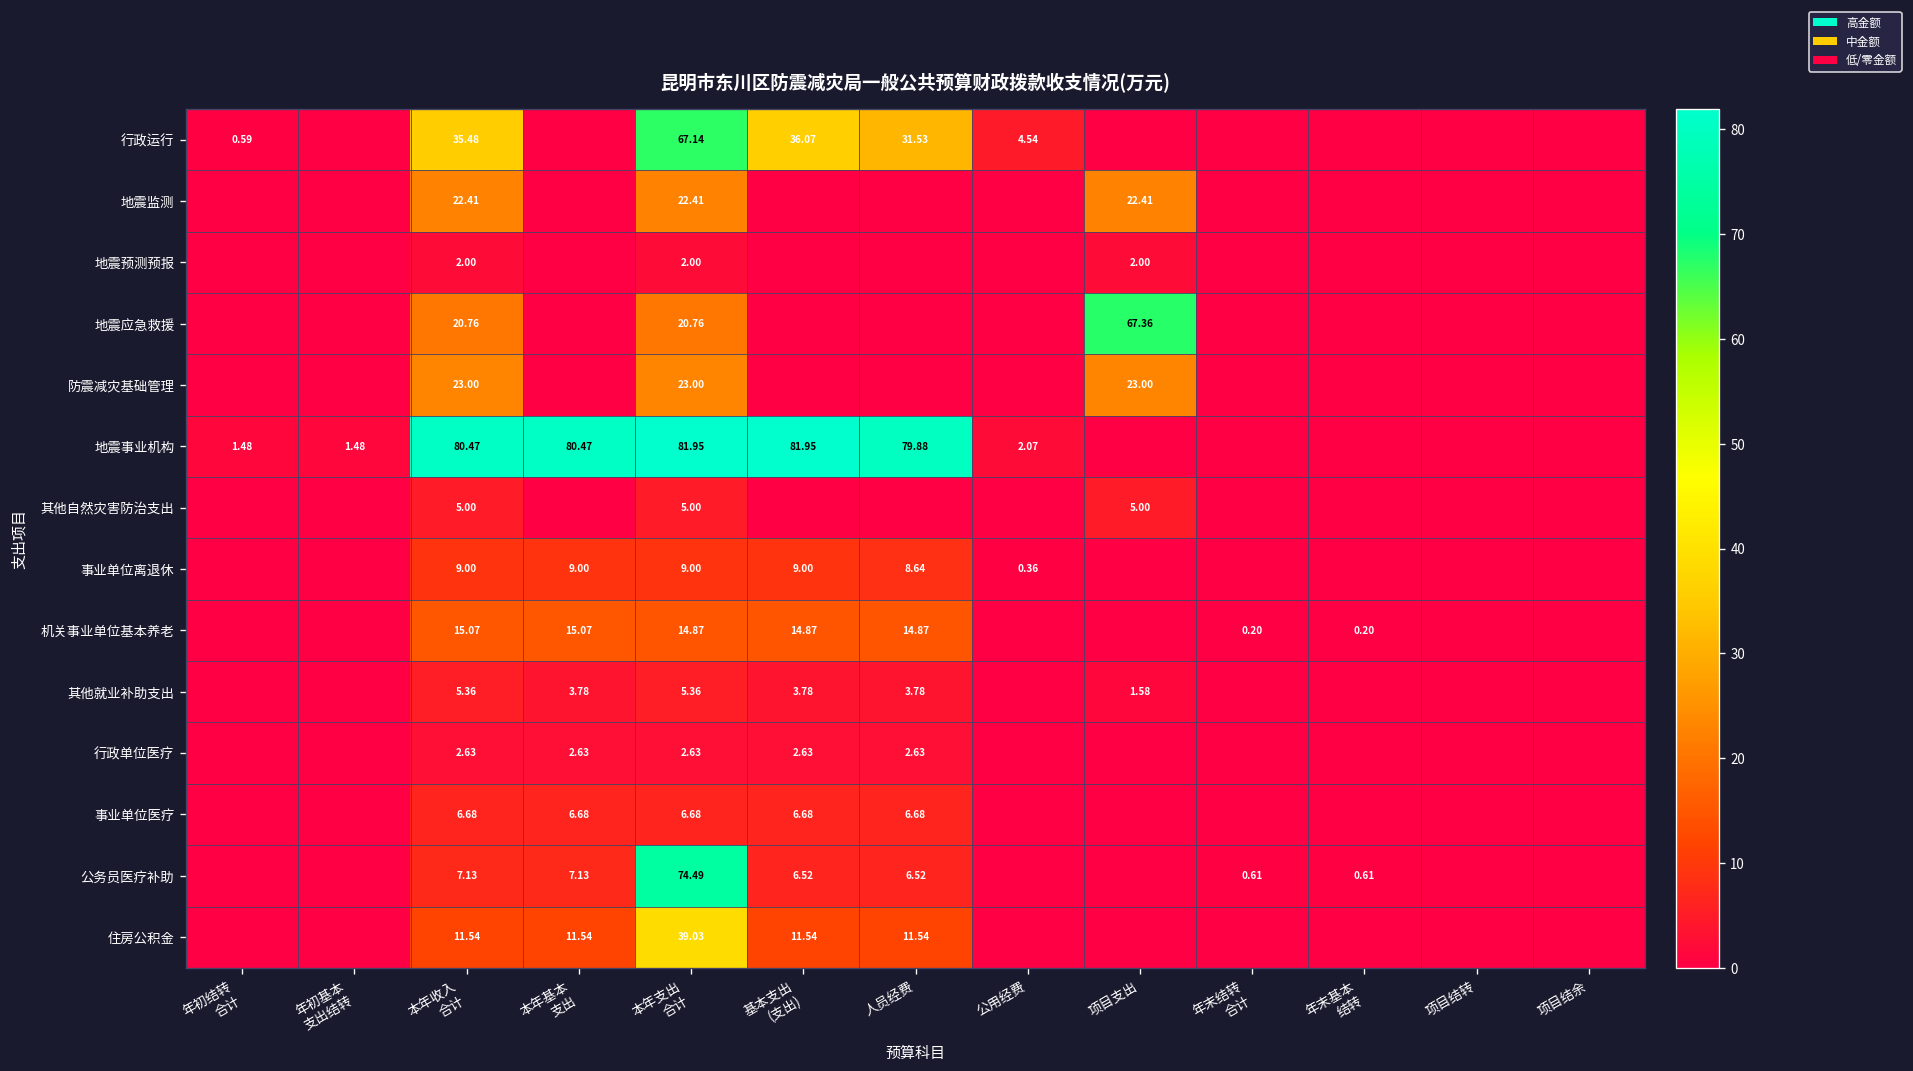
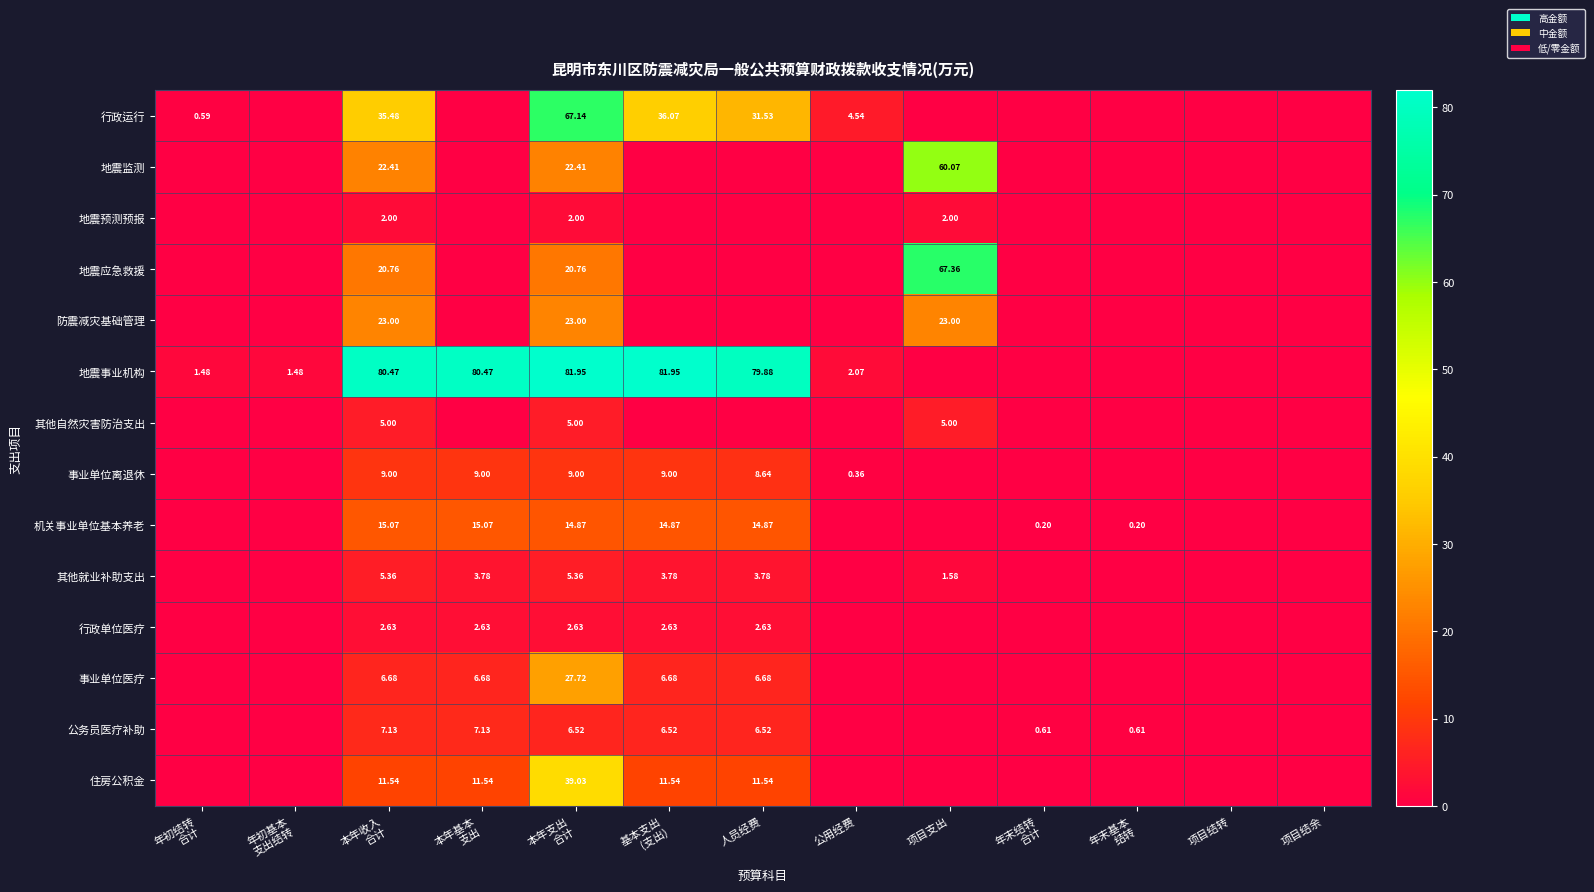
地震监测, 项目支出: 22.41 -> 60.07
事业单位医疗, 本年支出 合计: 6.68 -> 27.72
公务员医疗补助, 本年支出 合计: 74.49 -> 6.52
